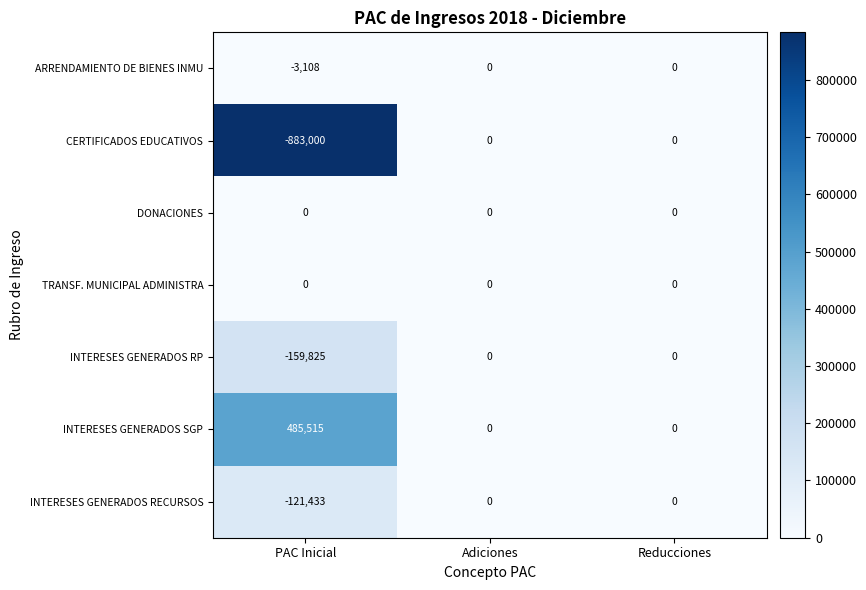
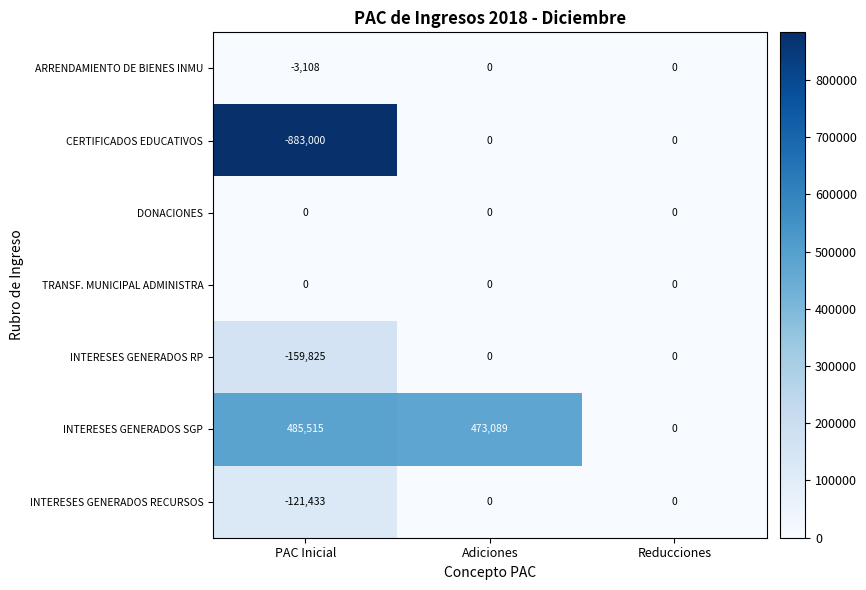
INTERESES GENERADOS SGP, Adiciones: 0 -> 473,089
